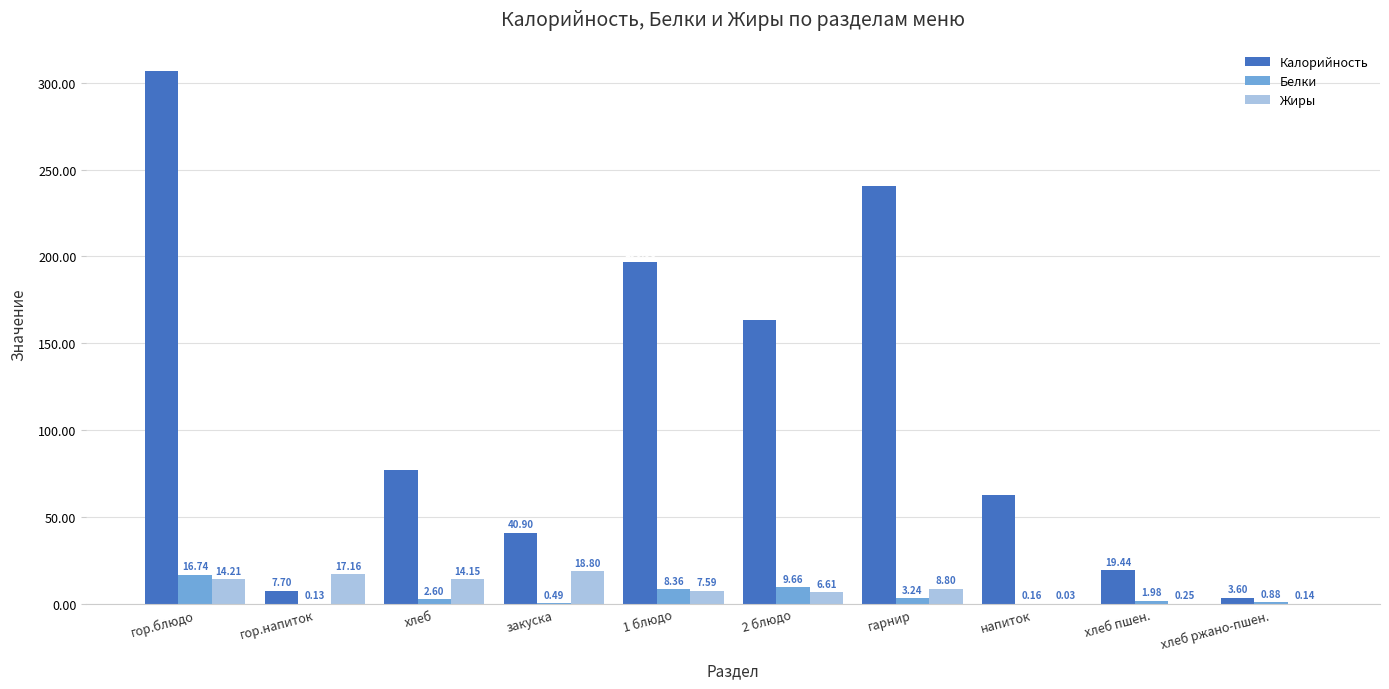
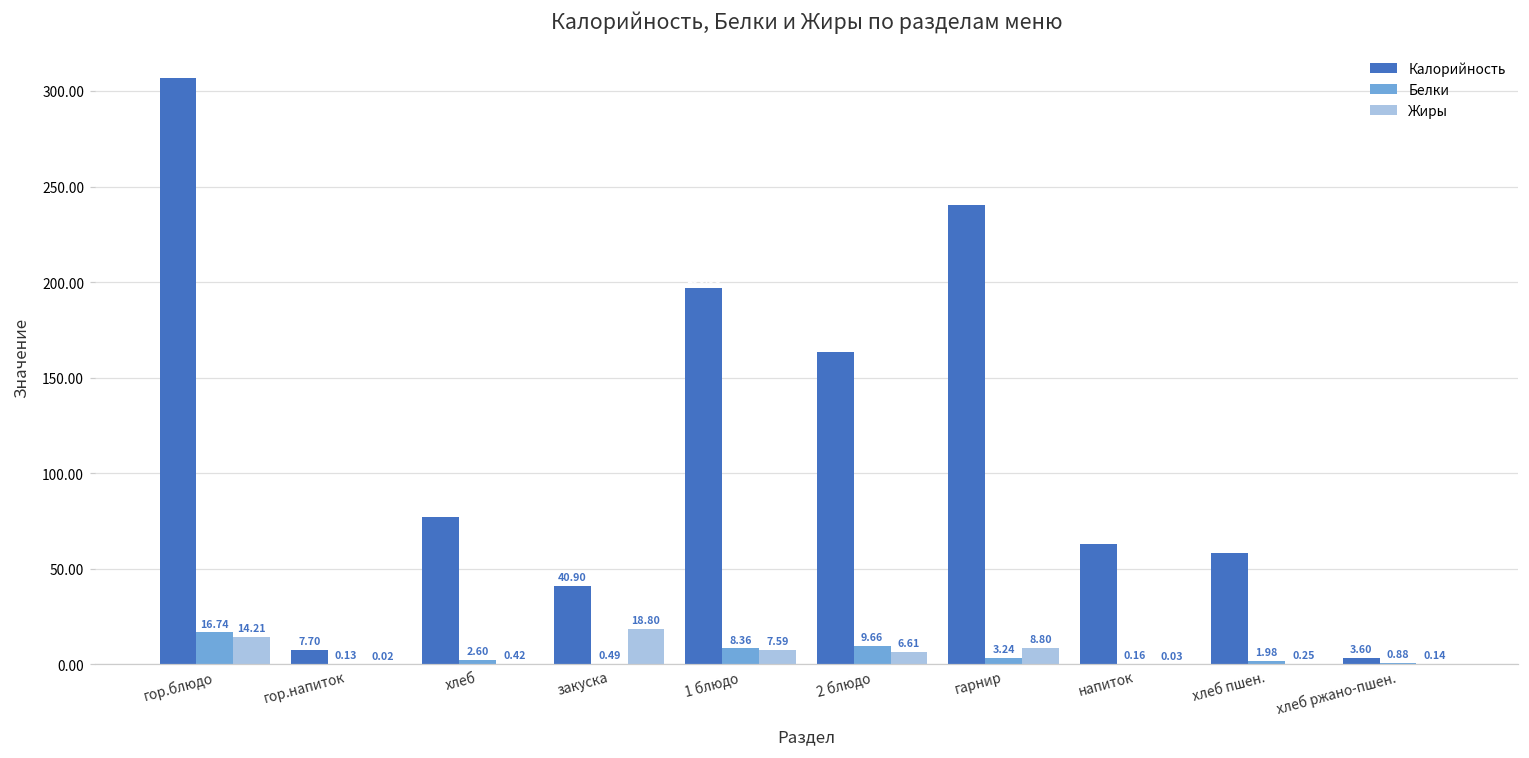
Жиры, гор.напиток: 17.16 -> 0.02
Жиры, хлеб: 14.15 -> 0.42
Калорийность, хлеб пшен.: 19 -> 58
